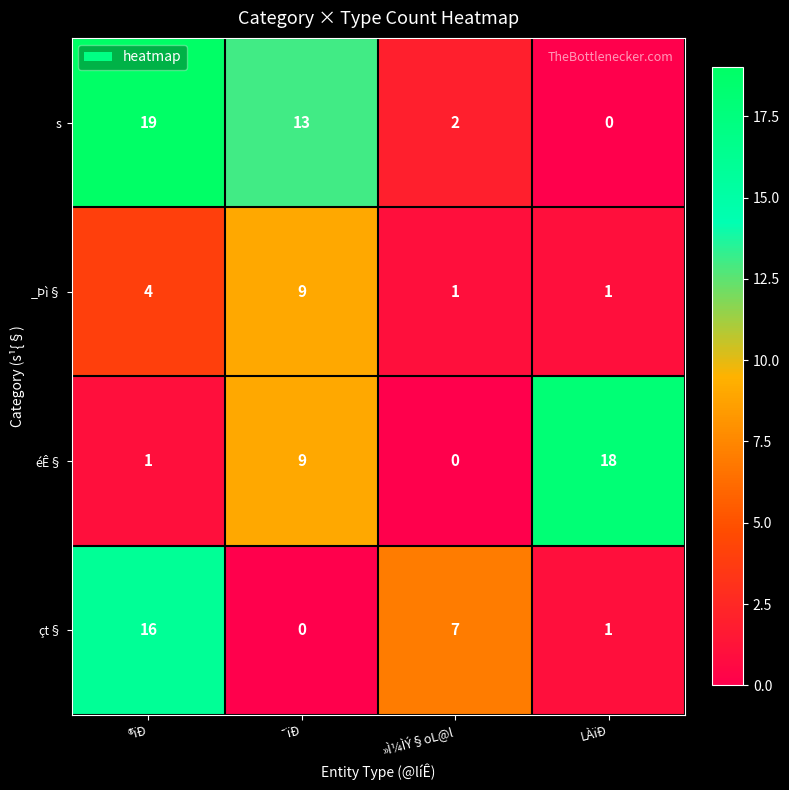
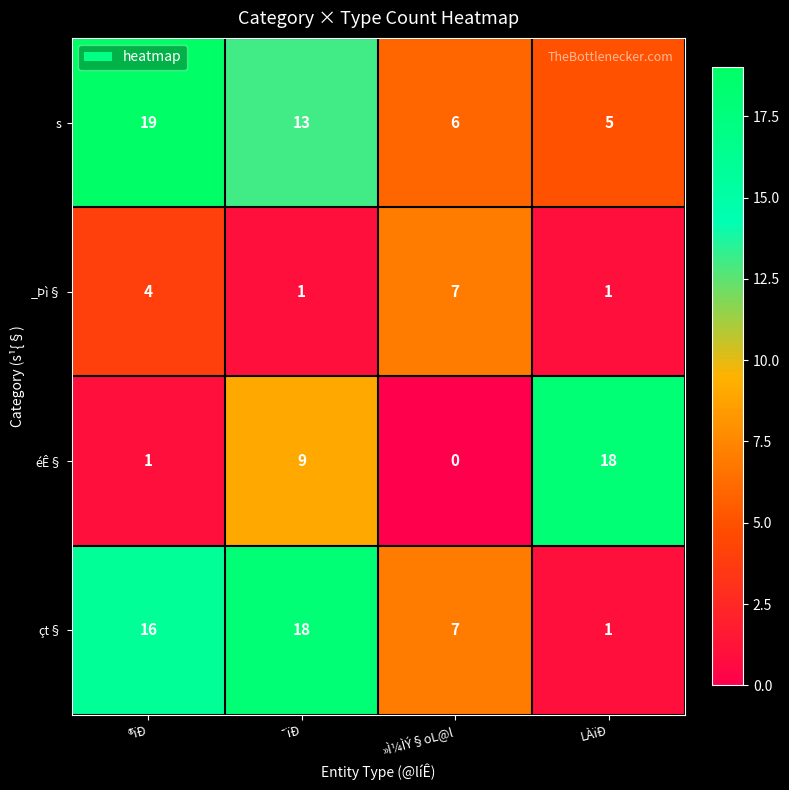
s, »Ì¼ÌÝ§oL@l: 2 -> 6
s, LÀïÐ: 0 -> 5
_Þì§, ¯ïÐ: 9 -> 1
_Þì§, »Ì¼ÌÝ§oL@l: 1 -> 7
çt§, ¯ïÐ: 0 -> 18
